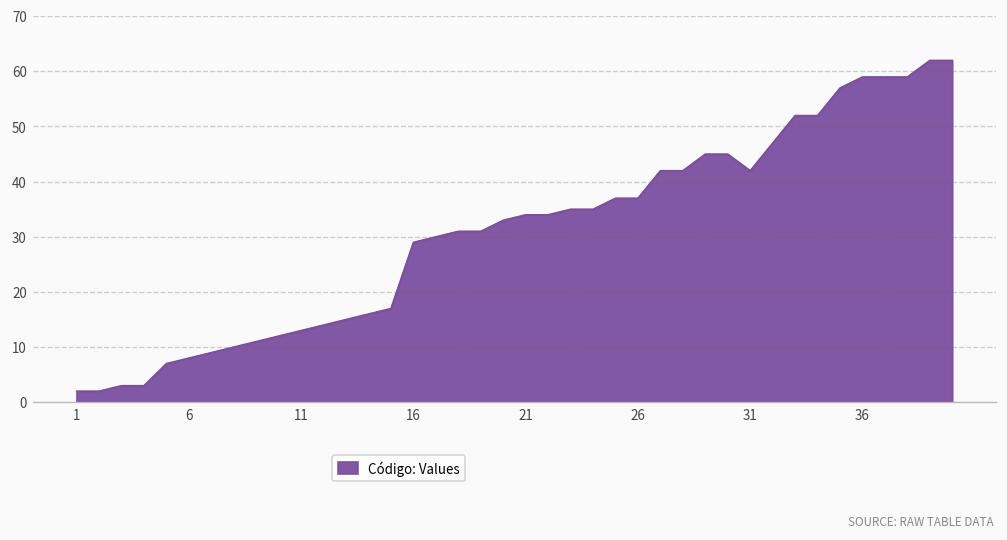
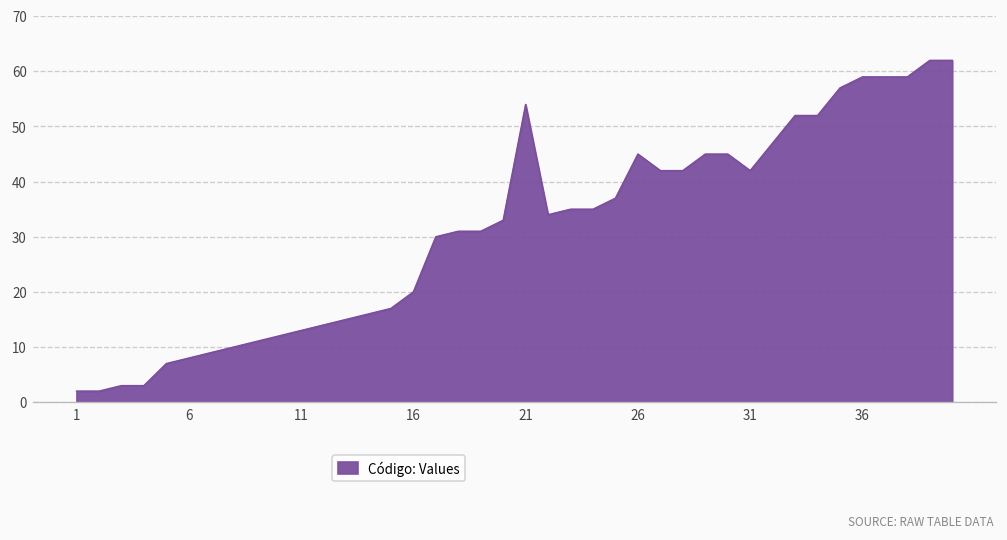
16: 29 -> 20
21: 34 -> 54
26: 37 -> 45
